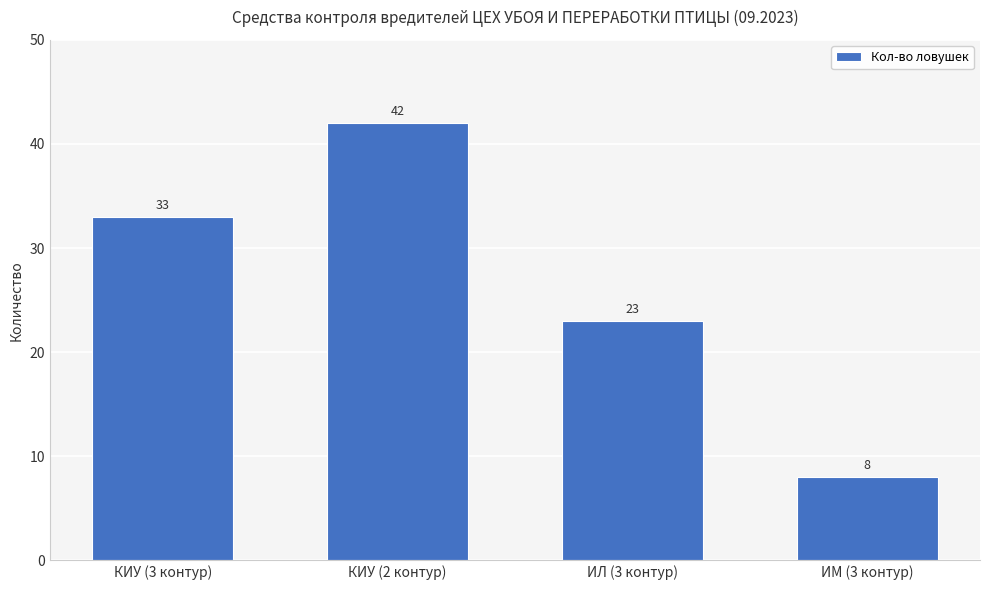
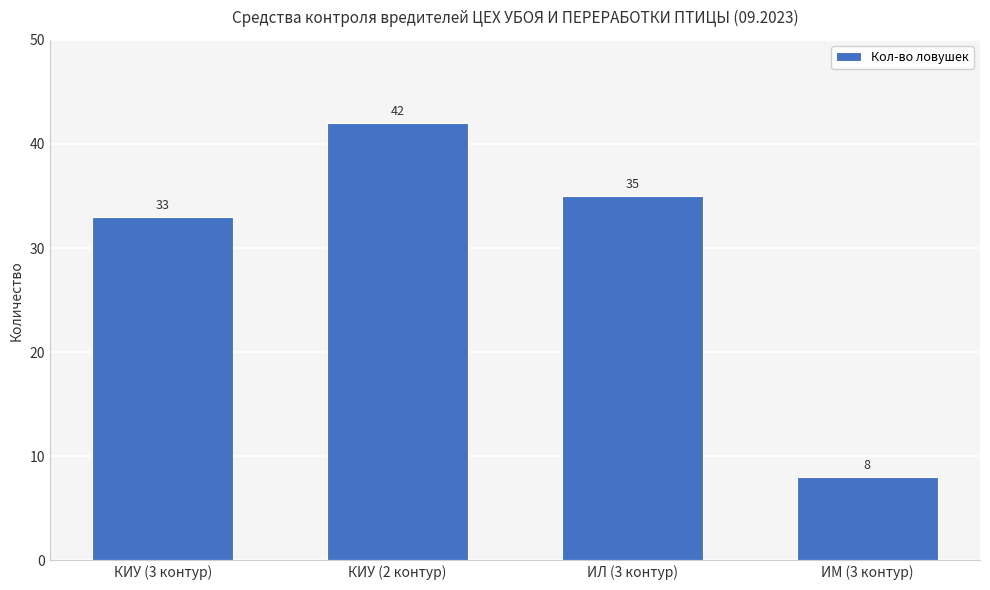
ИЛ (3 контур): 23 -> 35
